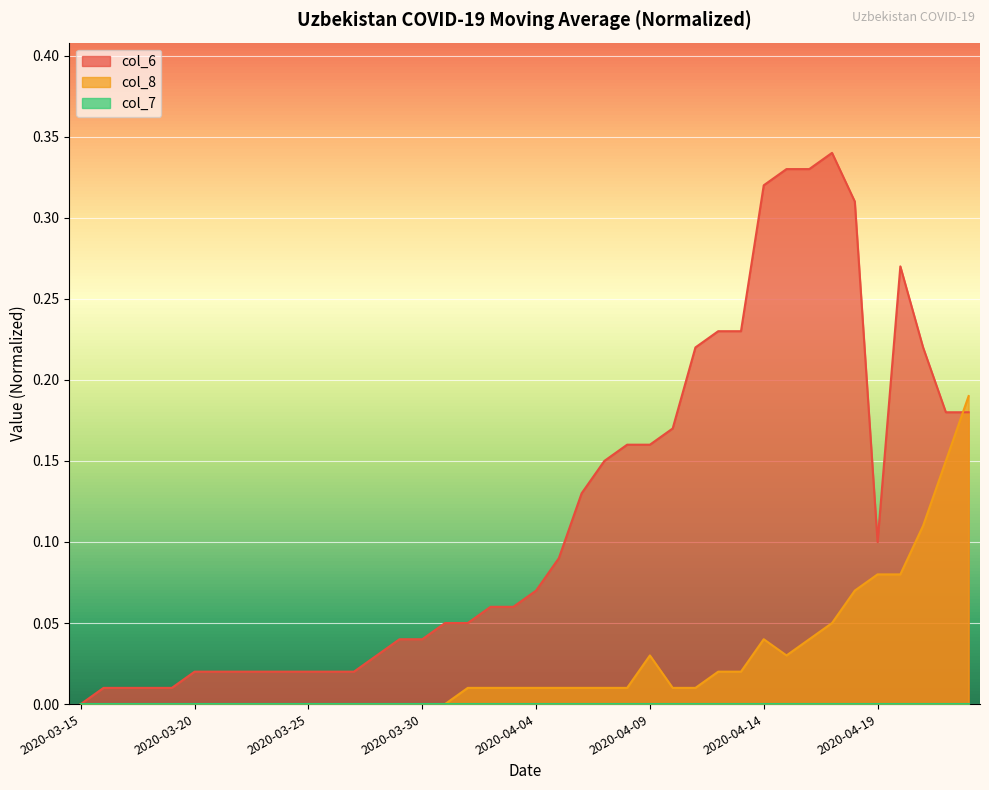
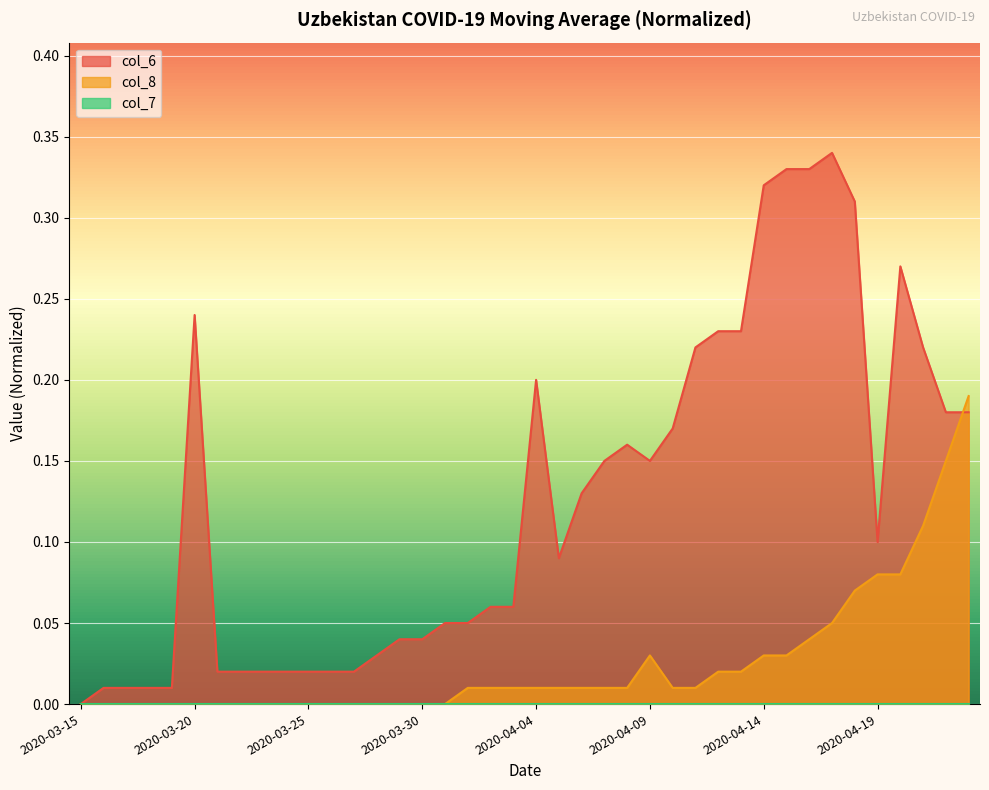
col_6, 2020-03-20: 0.02 -> 0.24
col_6, 2020-04-04: 0.07 -> 0.20
col_6, 2020-04-09: 0.16 -> 0.15
col_8, 2020-04-14: 0.04 -> 0.03
